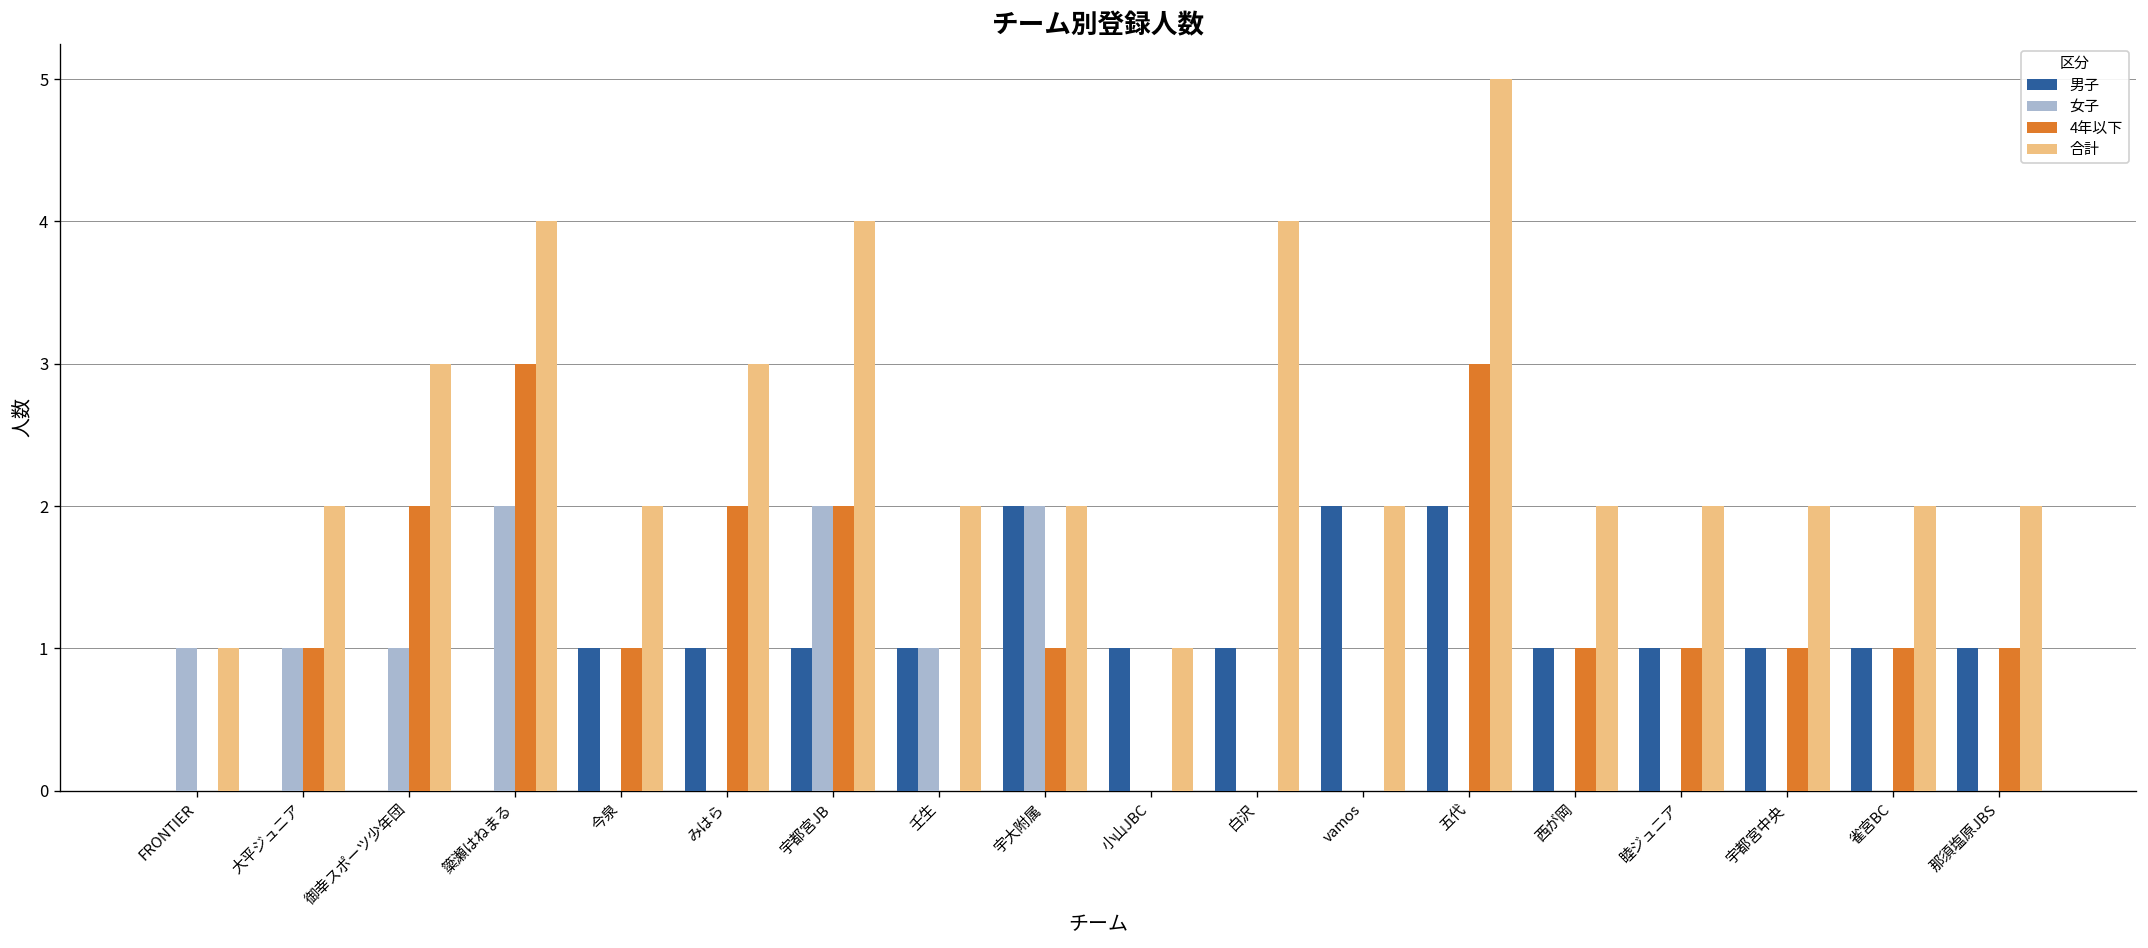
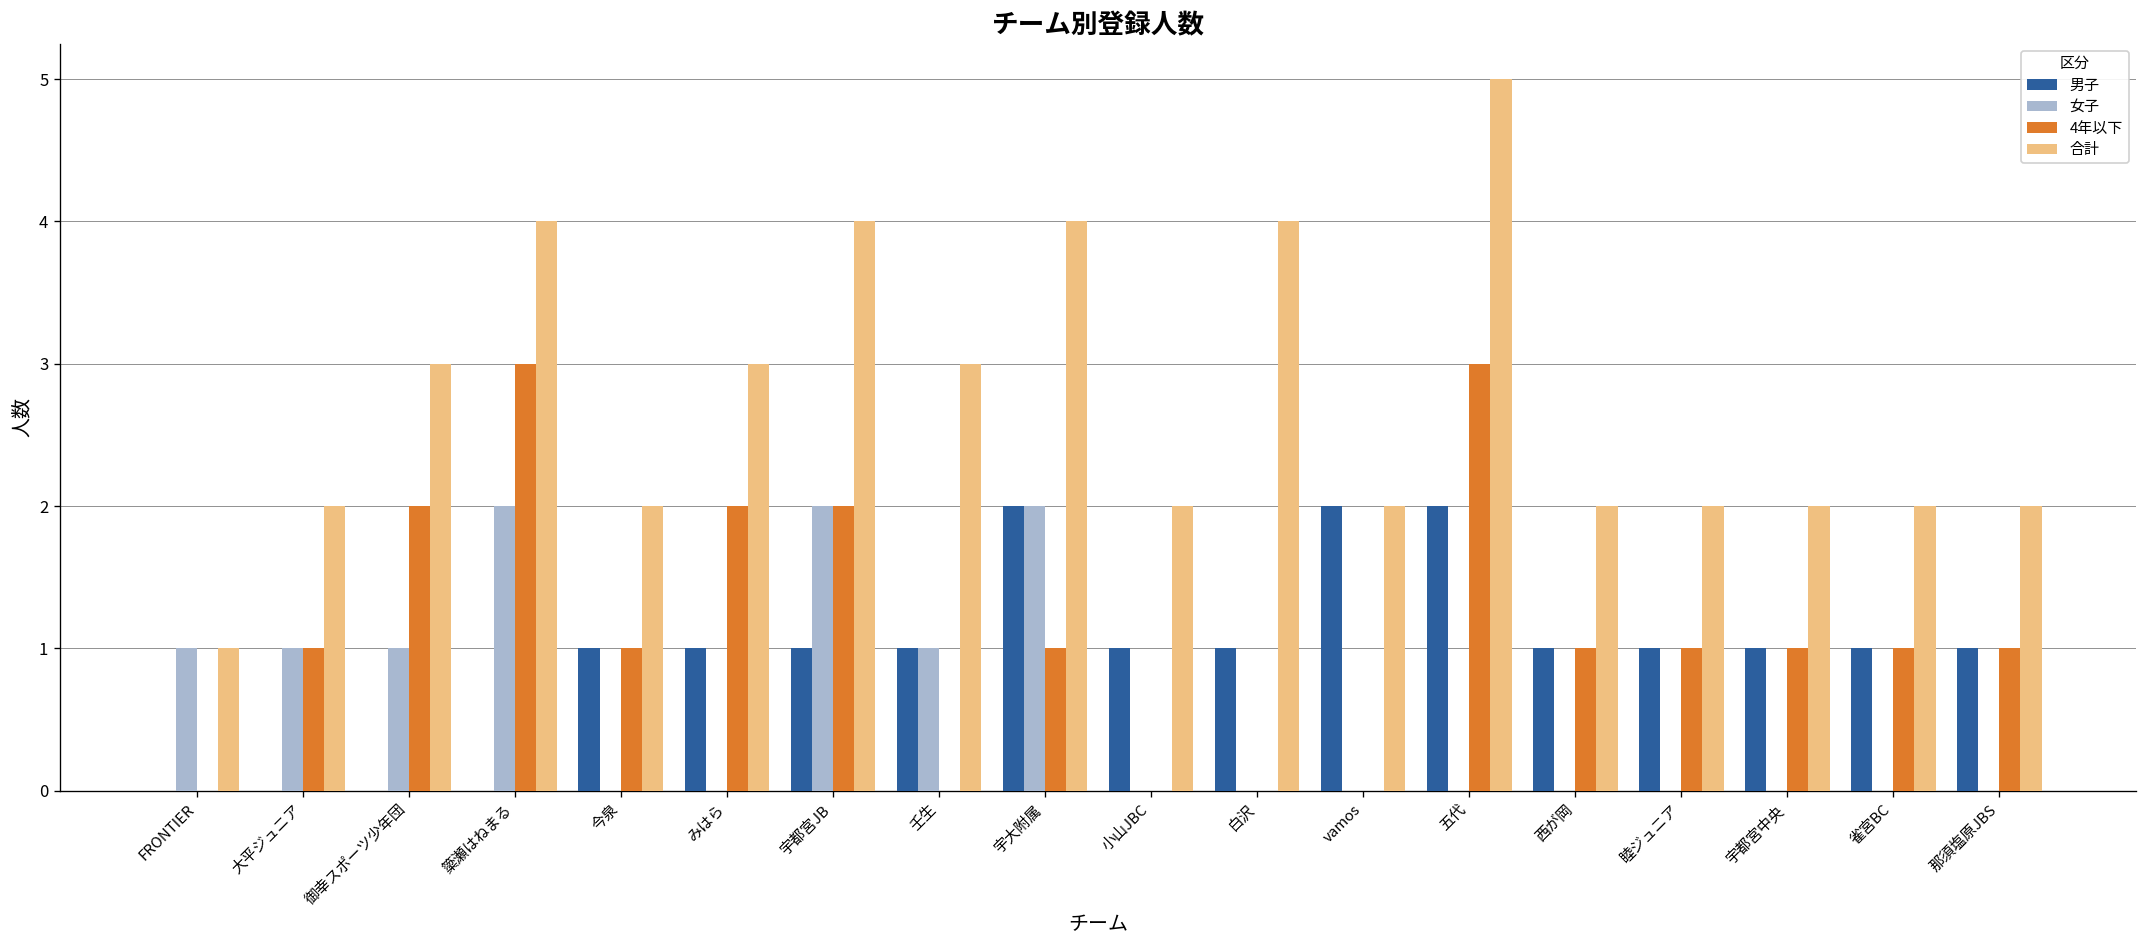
合計, 壬生: 2 -> 3
合計, 宇大附属: 2 -> 4
合計, 小山JBC: 1 -> 2
